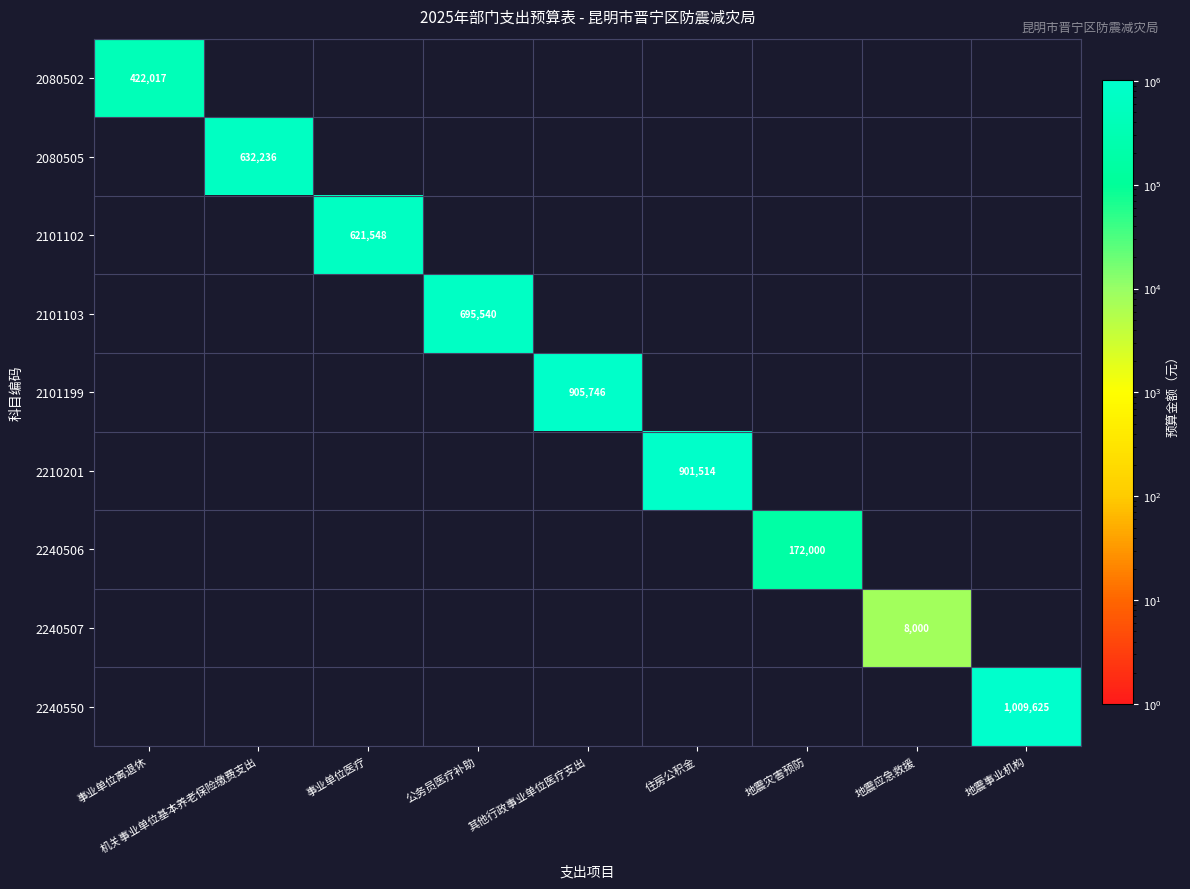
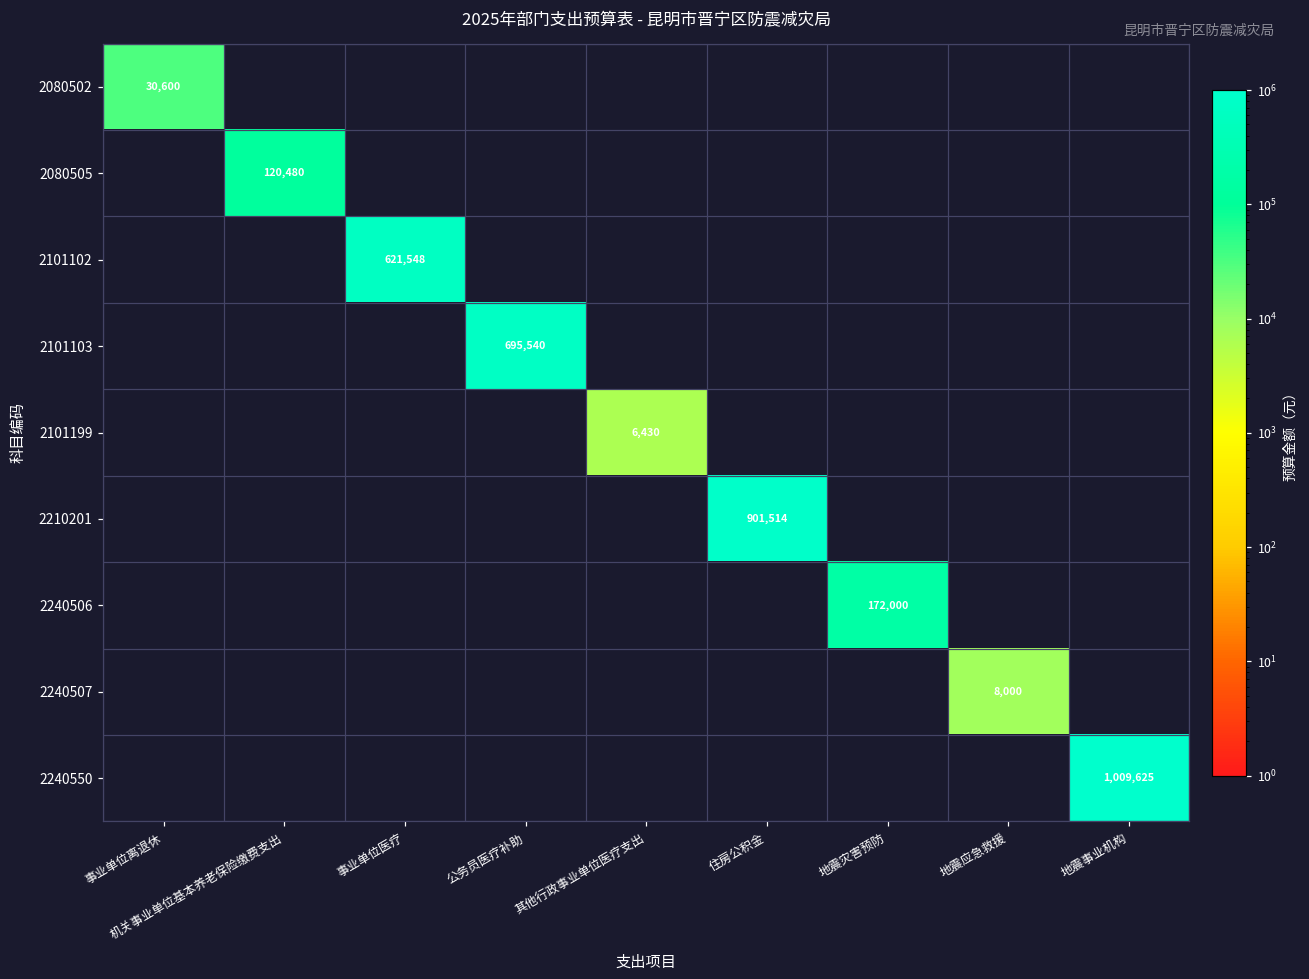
2080502, 事业单位离退休: 422,017 -> 30,600
2080505, 机关事业单位基本养老保险缴费支出: 632,236 -> 120,480
2101199, 其他行政事业单位医疗支出: 905,746 -> 6,430
